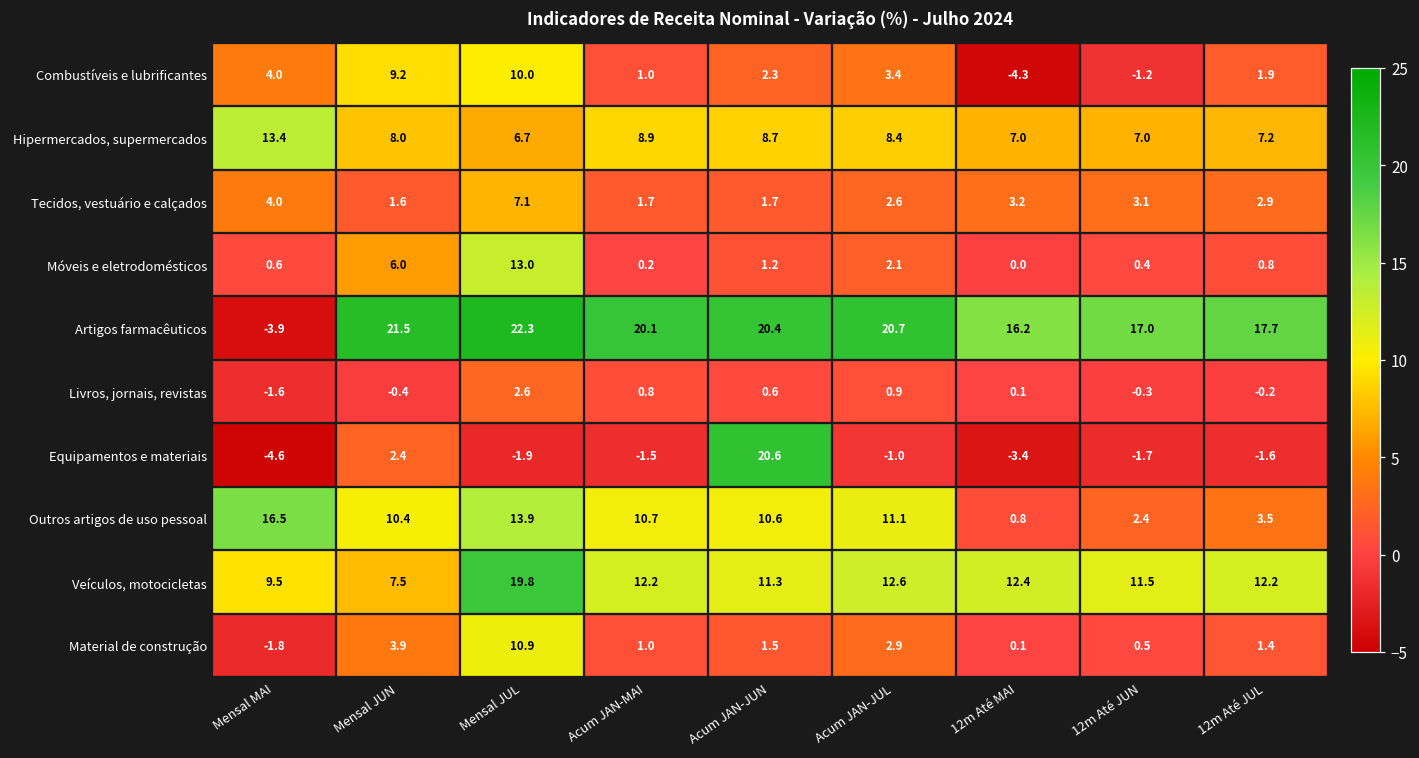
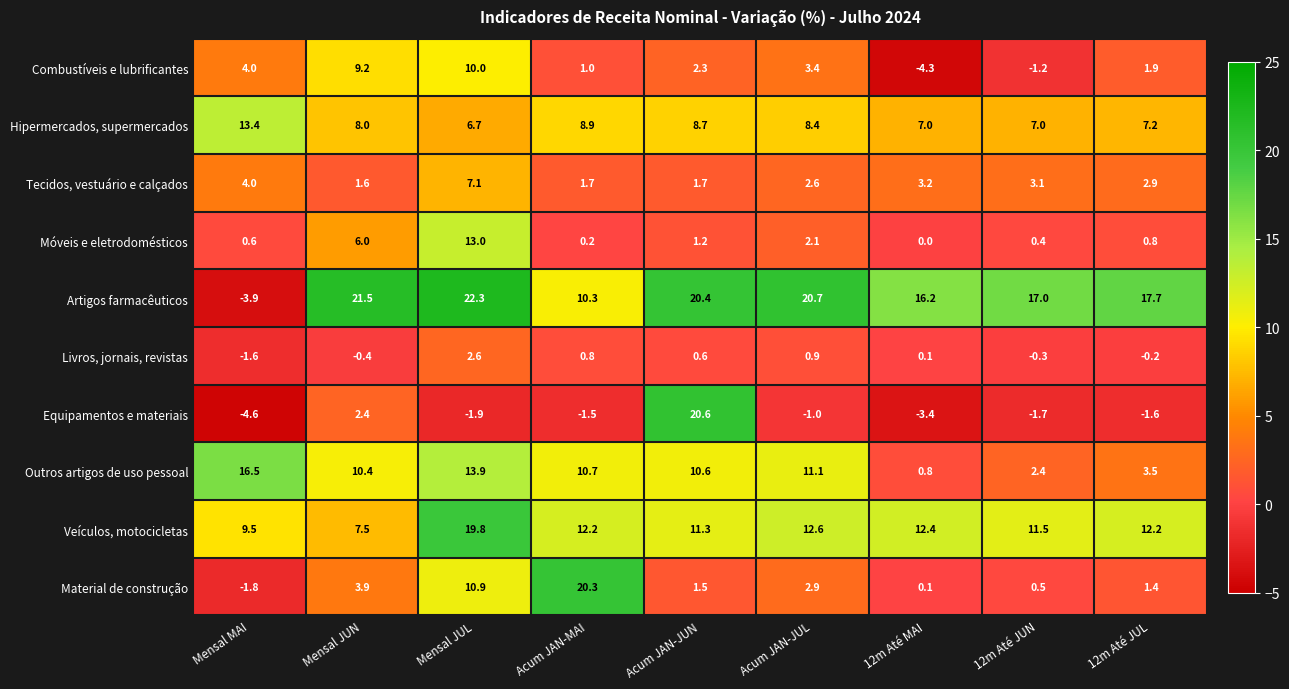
Artigos farmacêuticos, Acum JAN-MAI: 20.1 -> 10.3
Material de construção, Acum JAN-MAI: 1.0 -> 20.3
